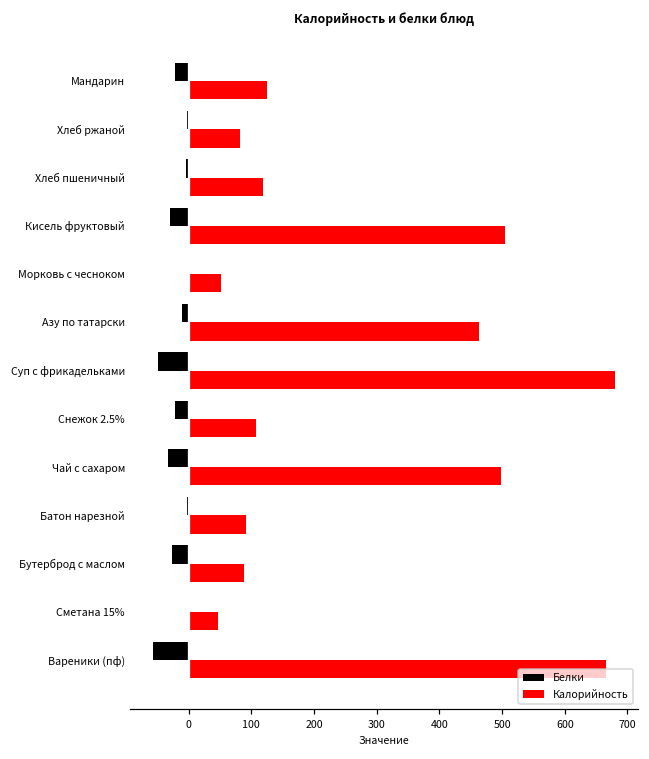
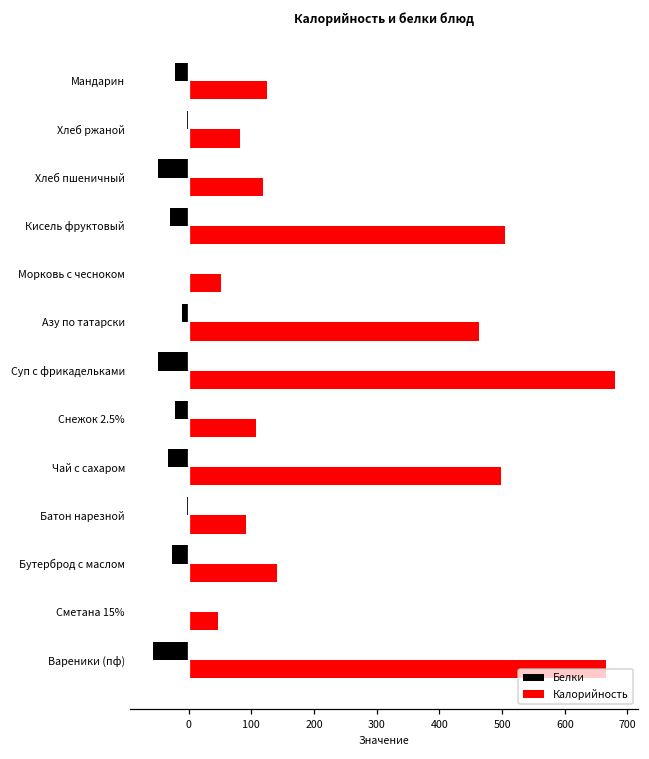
Белки, Хлеб пшеничный: 0 -> -50
Калорийность, Бутерброд с маслом: 90 -> 140
